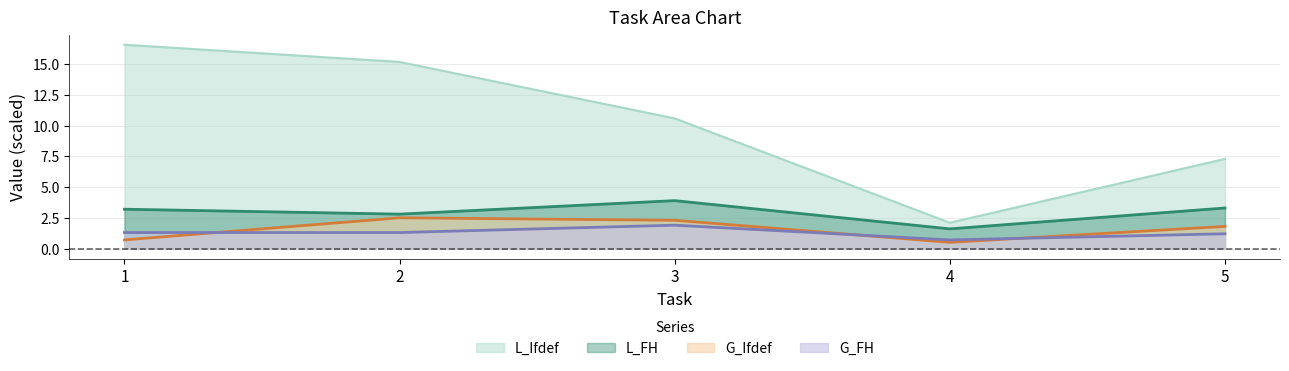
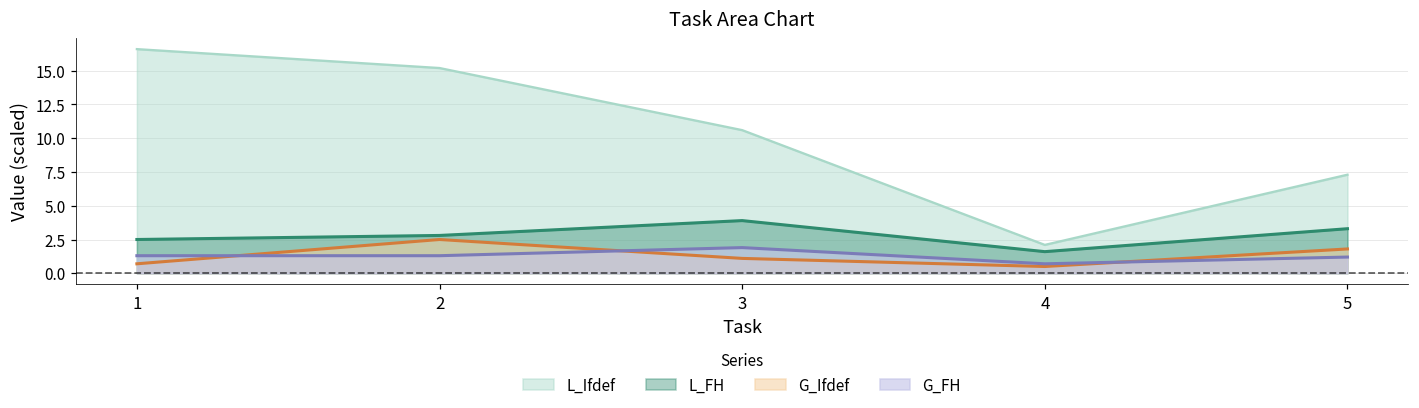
L_FH, 1: 3.2 -> 2.5
G_Ifdef, 3: 2.3 -> 1.1
